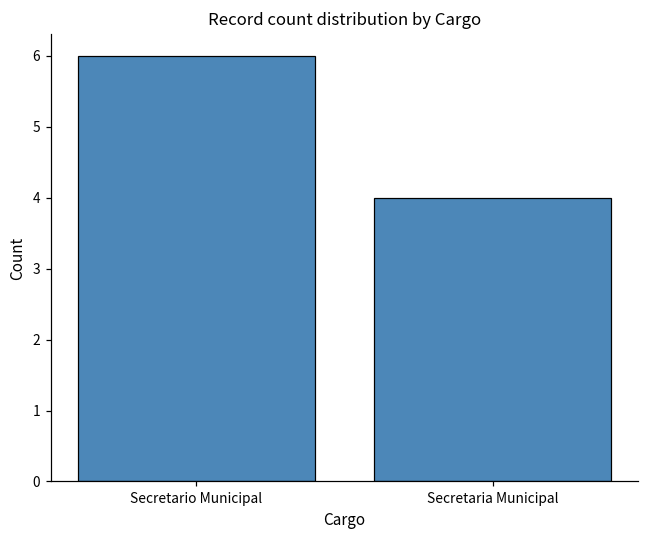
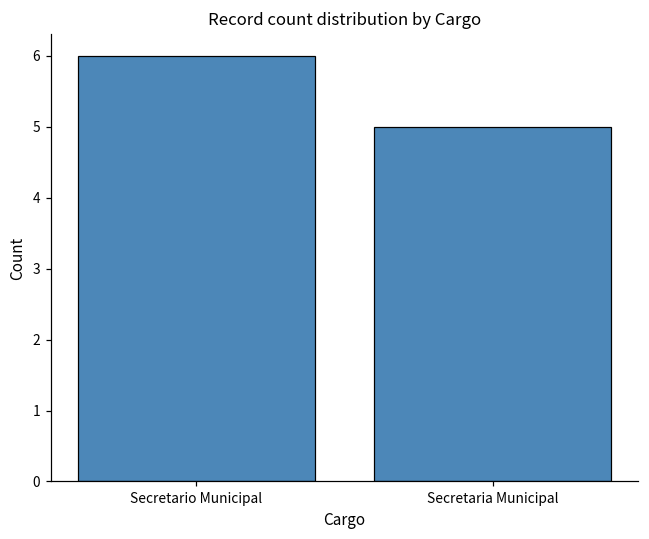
Secretaria Municipal: 4 -> 5
